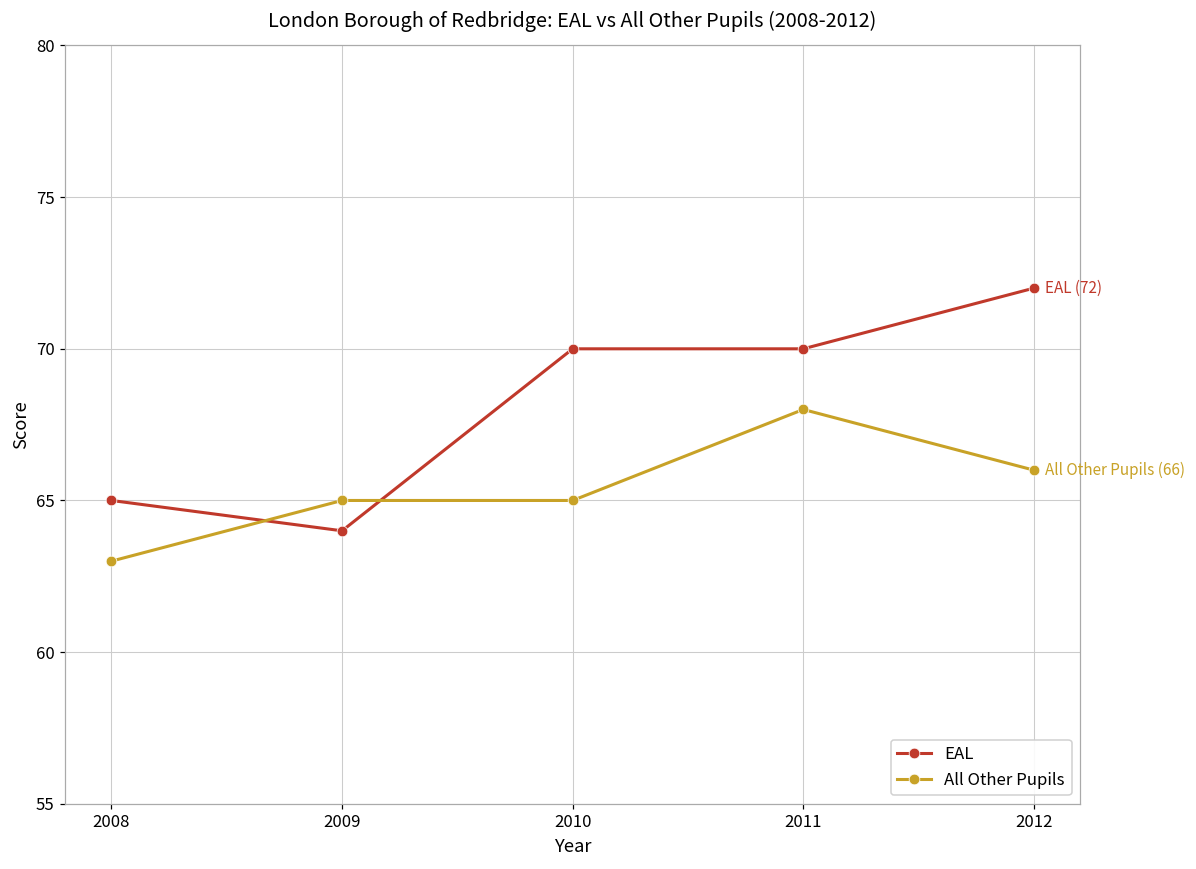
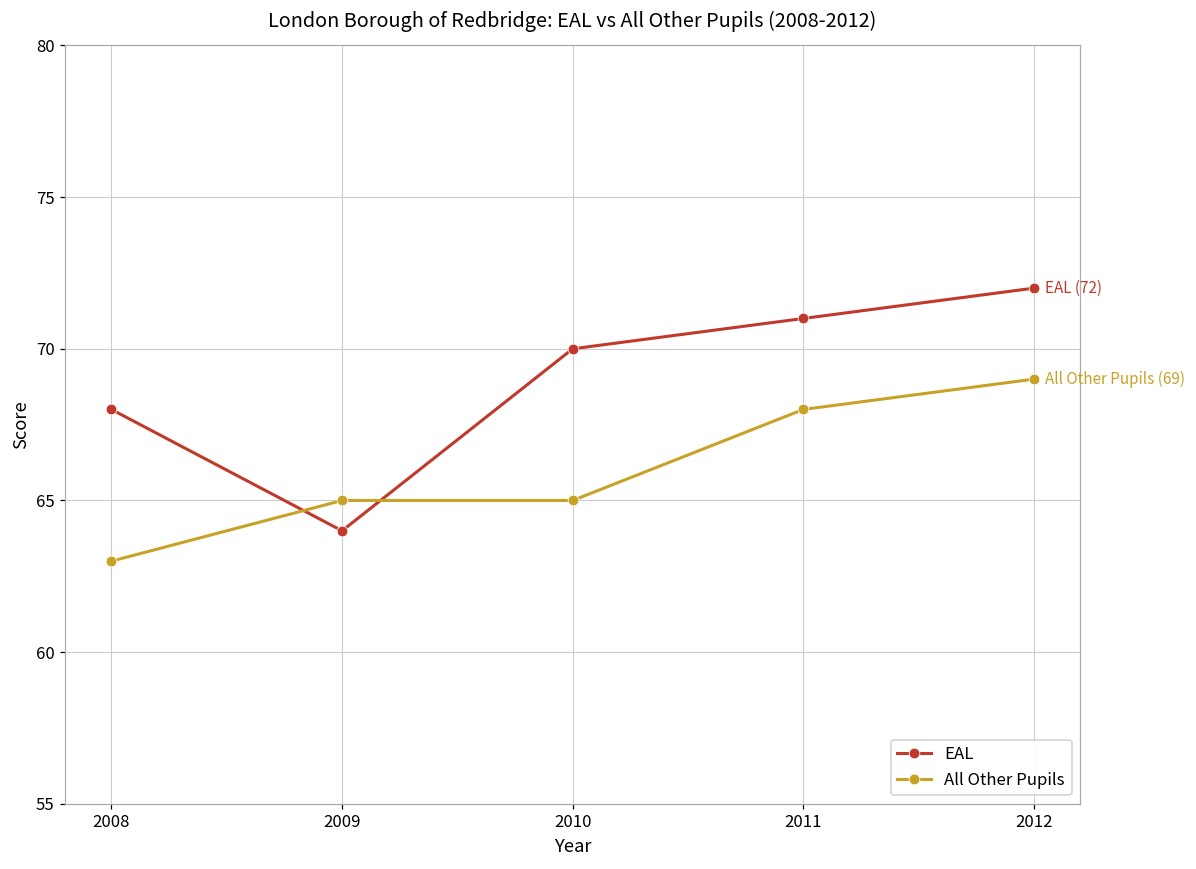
EAL, 2008: 65 -> 68
EAL, 2011: 70 -> 71
All Other Pupils, 2012: (66) -> (69)
